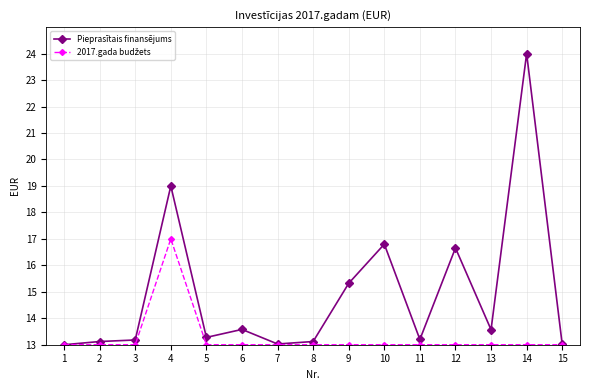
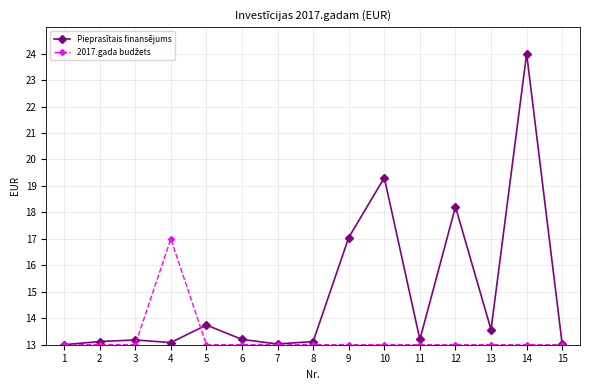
Pieprasītais finansējums, 4: 19.0 -> 13.1
Pieprasītais finansējums, 5: 13.3 -> 13.7
Pieprasītais finansējums, 6: 13.6 -> 13.2
Pieprasītais finansējums, 9: 15.3 -> 17.0
Pieprasītais finansējums, 10: 16.8 -> 19.3
Pieprasītais finansējums, 12: 16.7 -> 18.2
